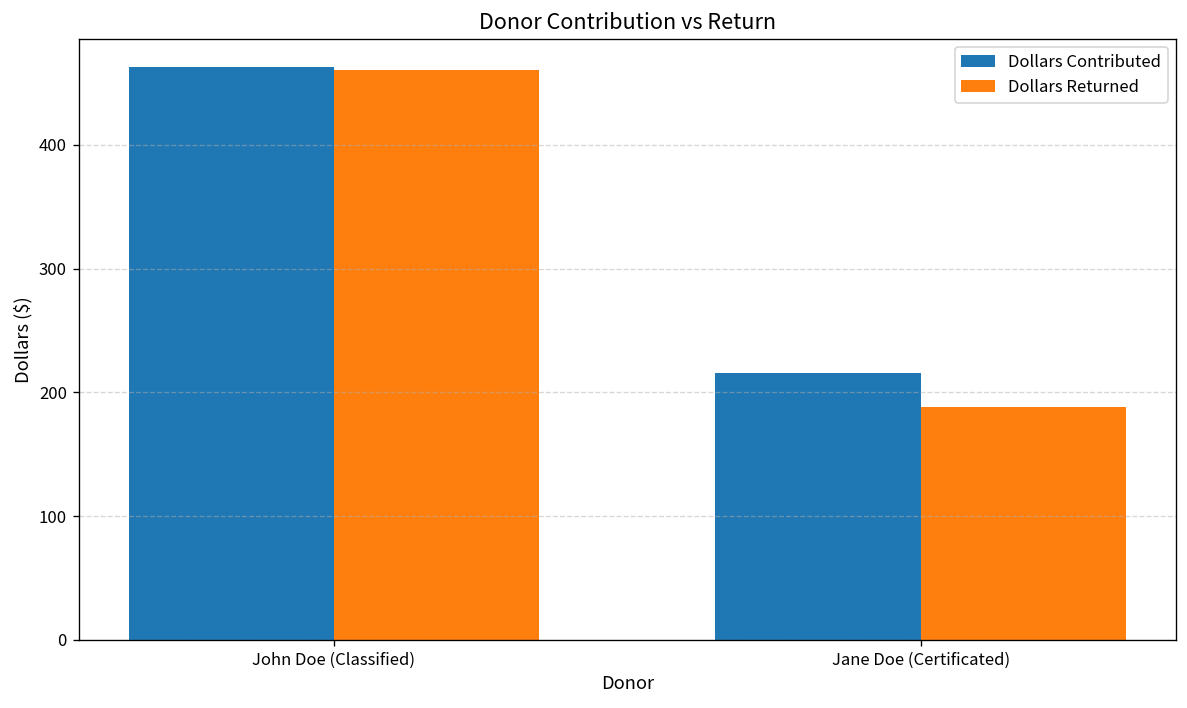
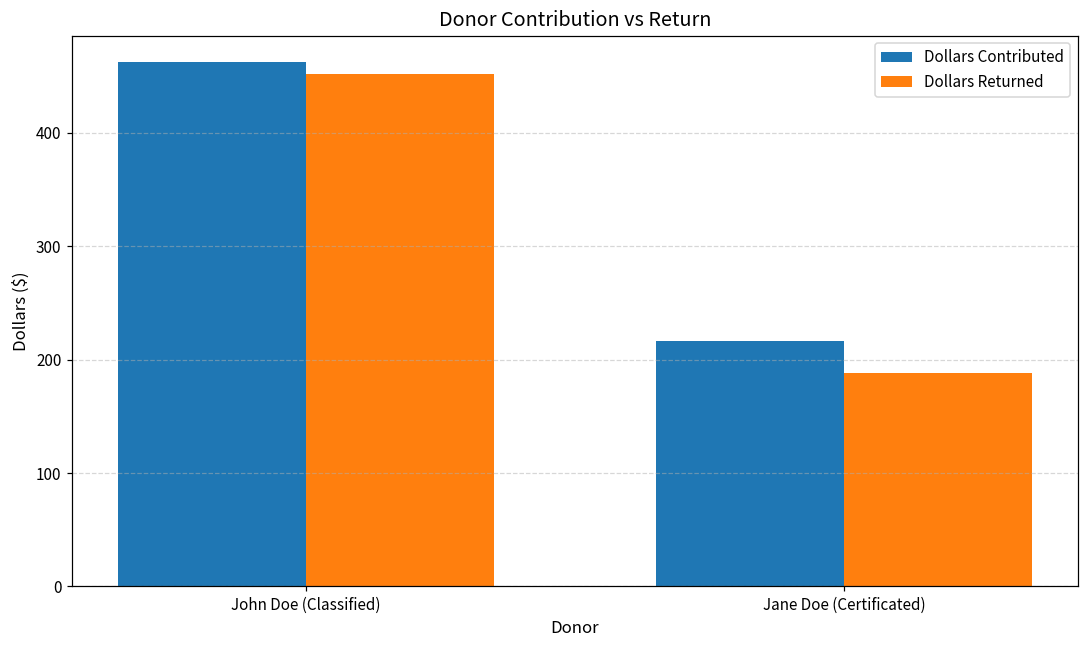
Dollars Returned, John Doe (Classified): 460 -> 452
